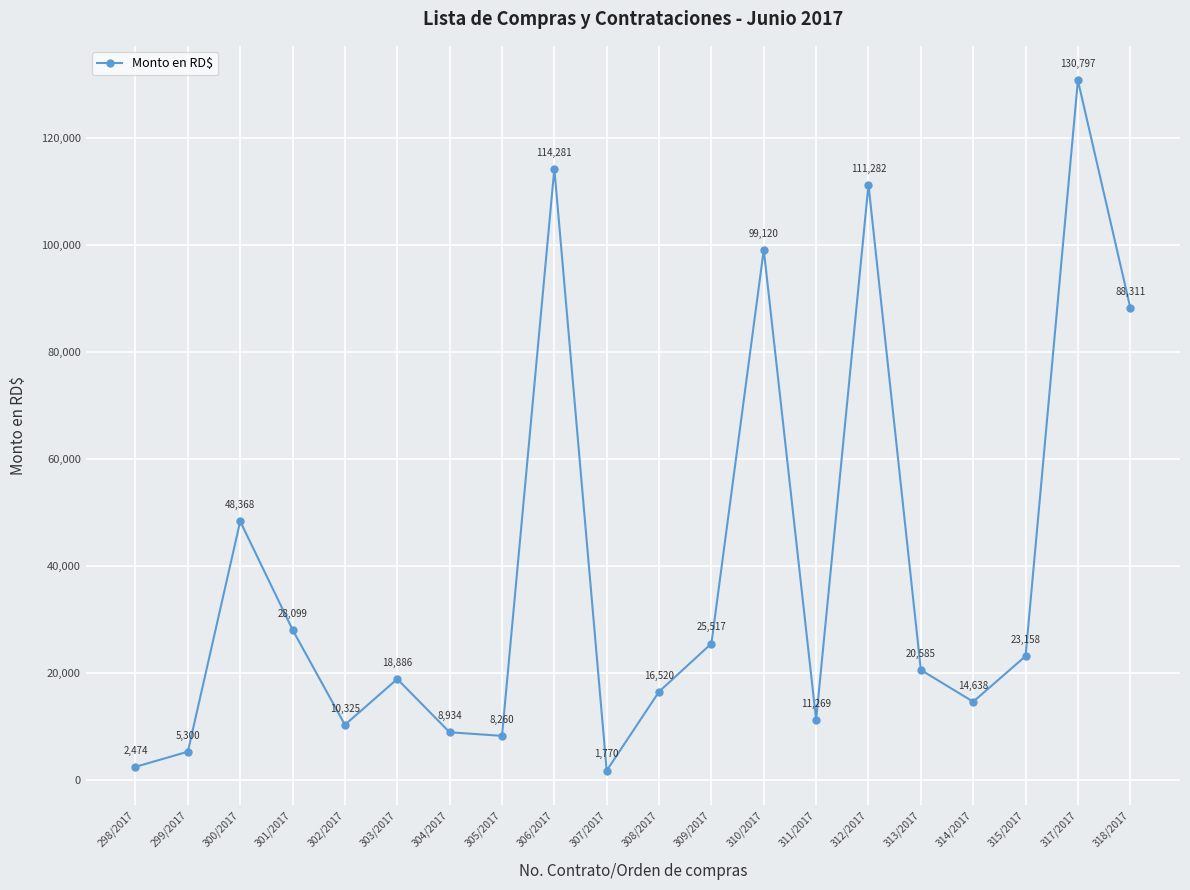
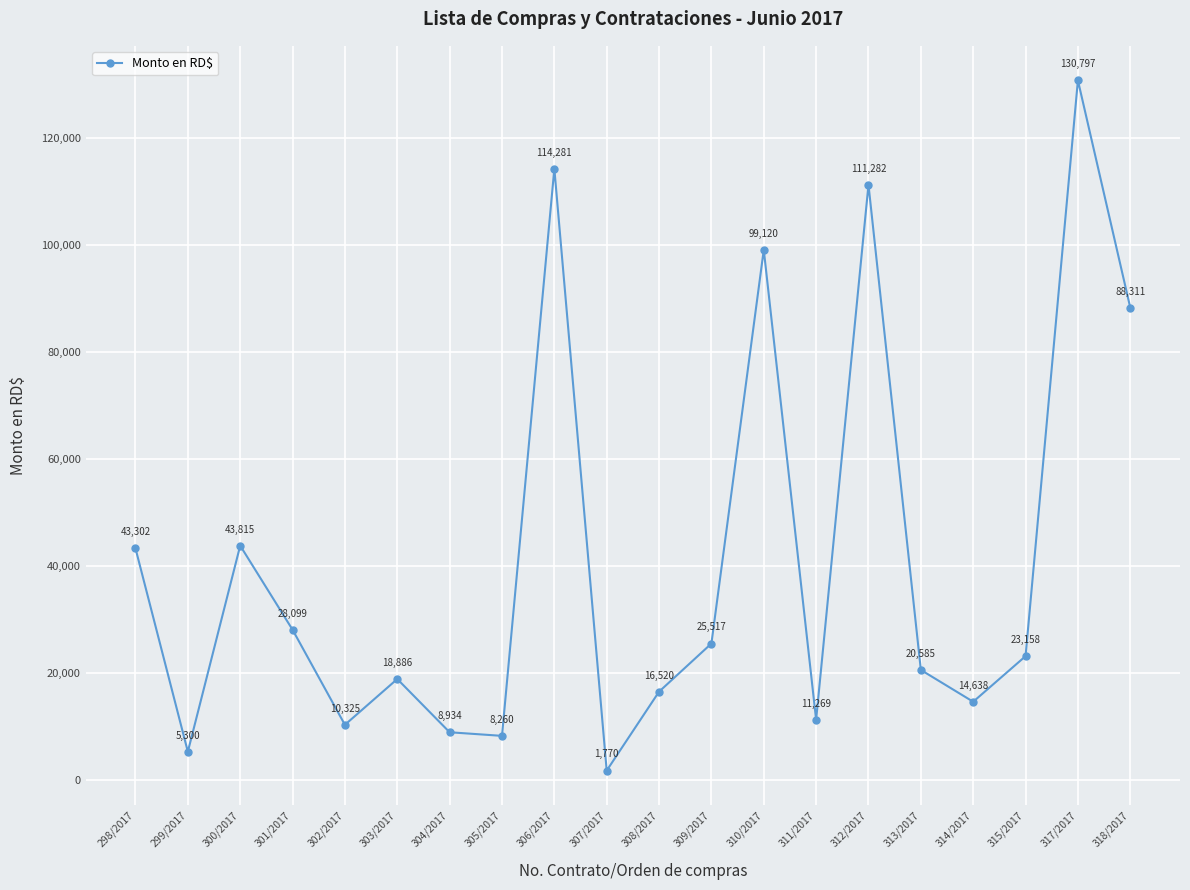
298/2017: 2,474 -> 43,302
300/2017: 48,368 -> 43,815
